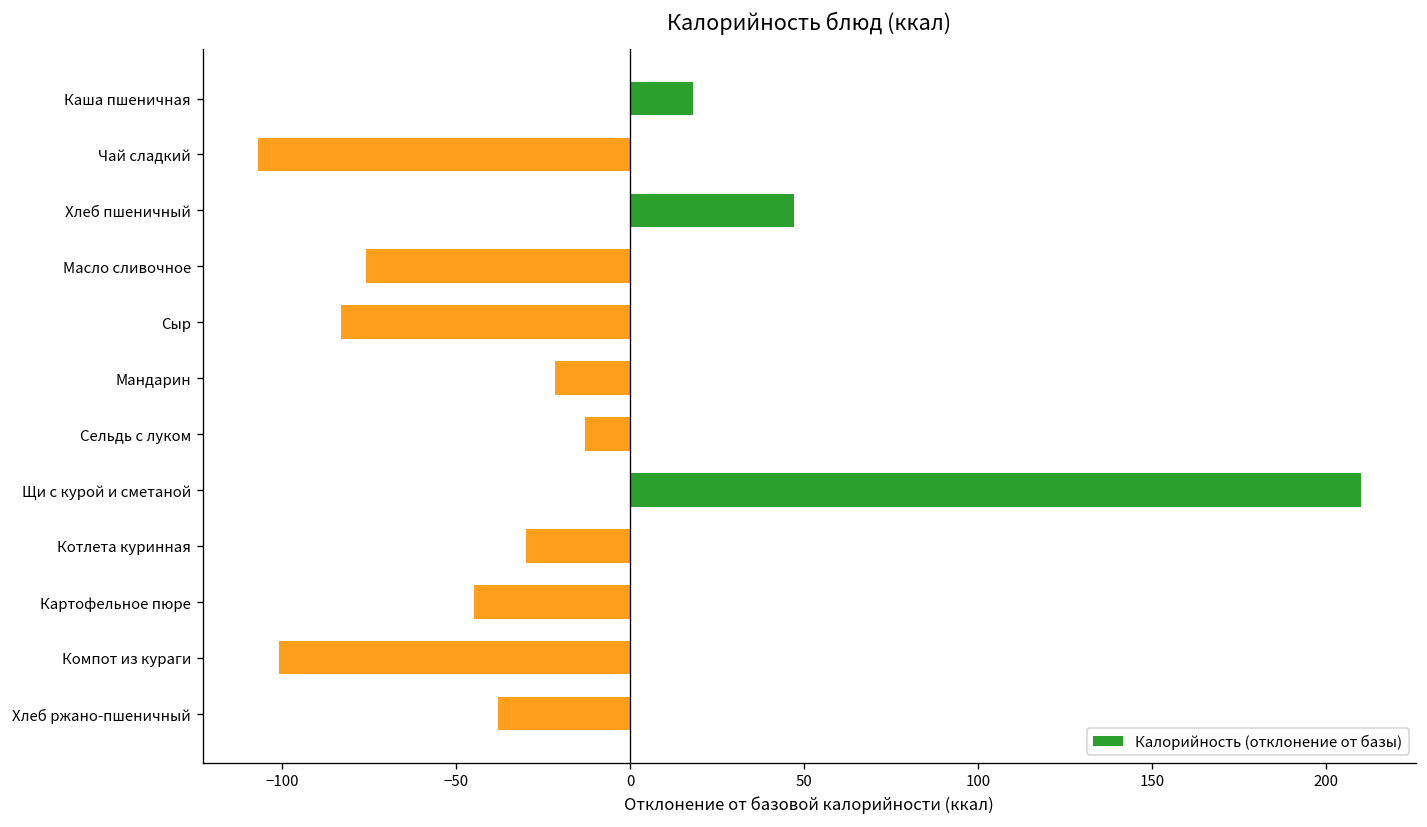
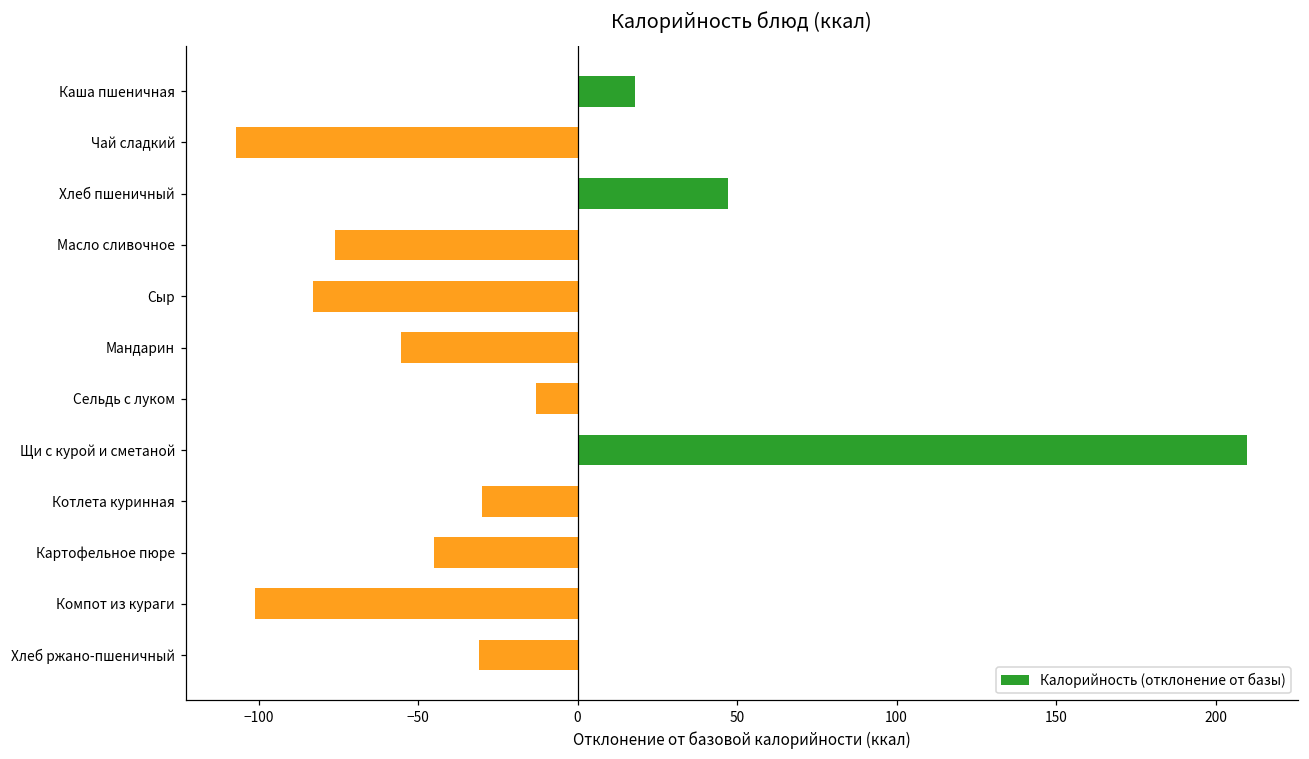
Мандарин: -22 -> -56
Хлеб ржано-пшеничный: -38 -> -31
